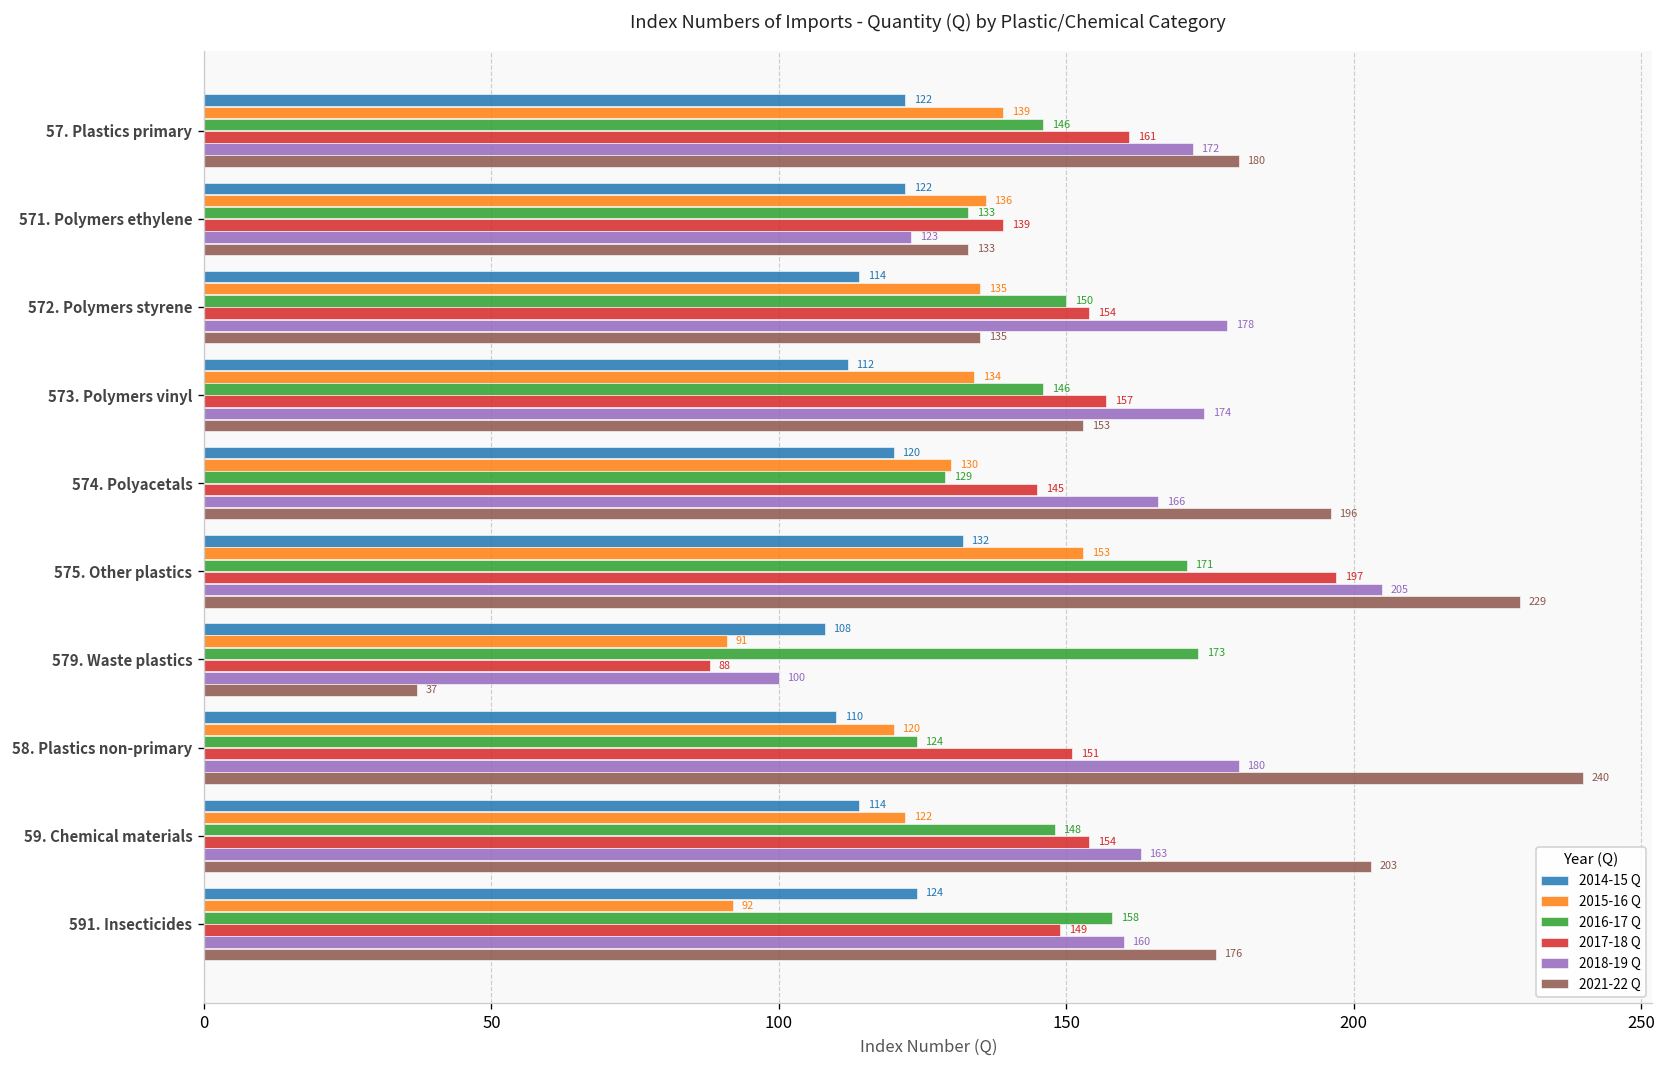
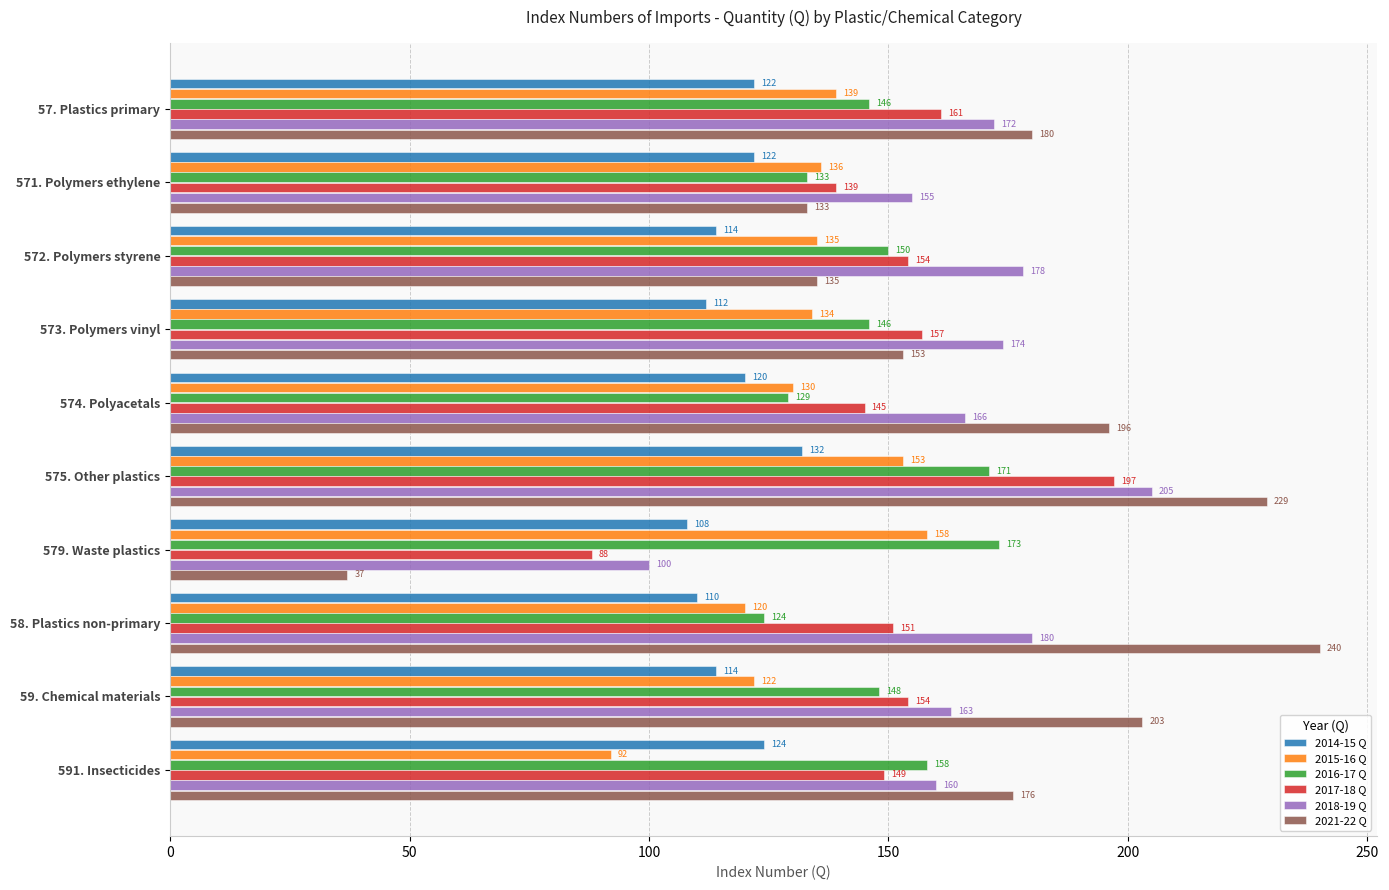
2018-19 Q, 571. Polymers ethylene: 123 -> 155
2015-16 Q, 579. Waste plastics: 91 -> 158
